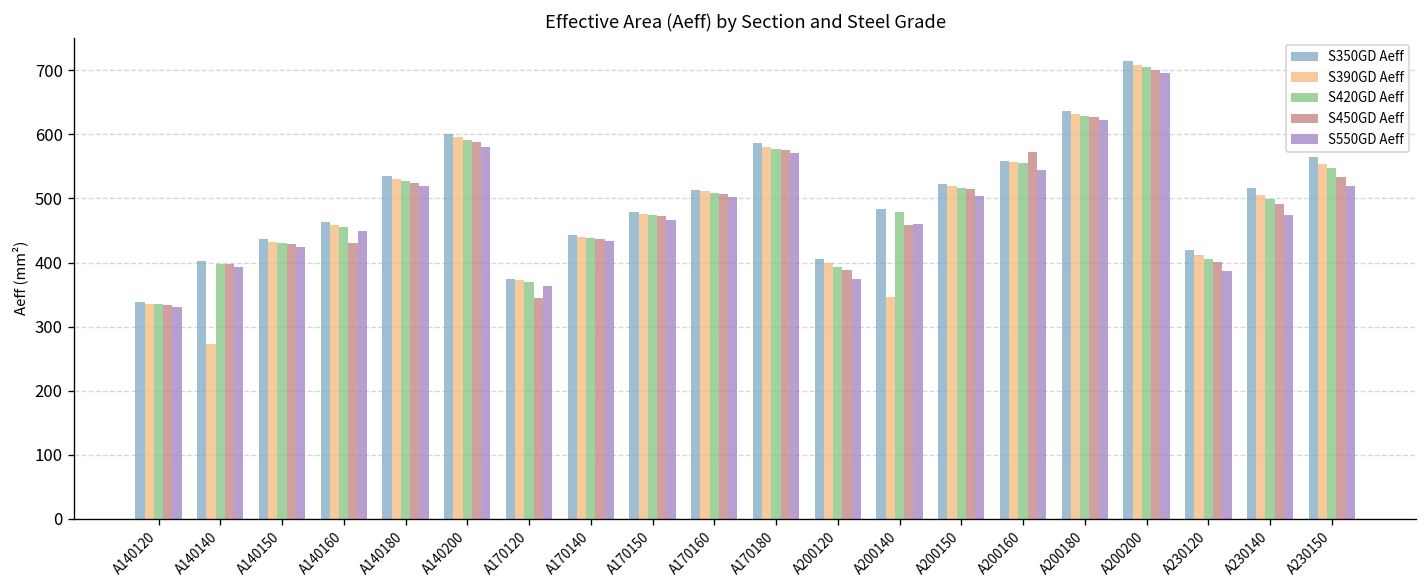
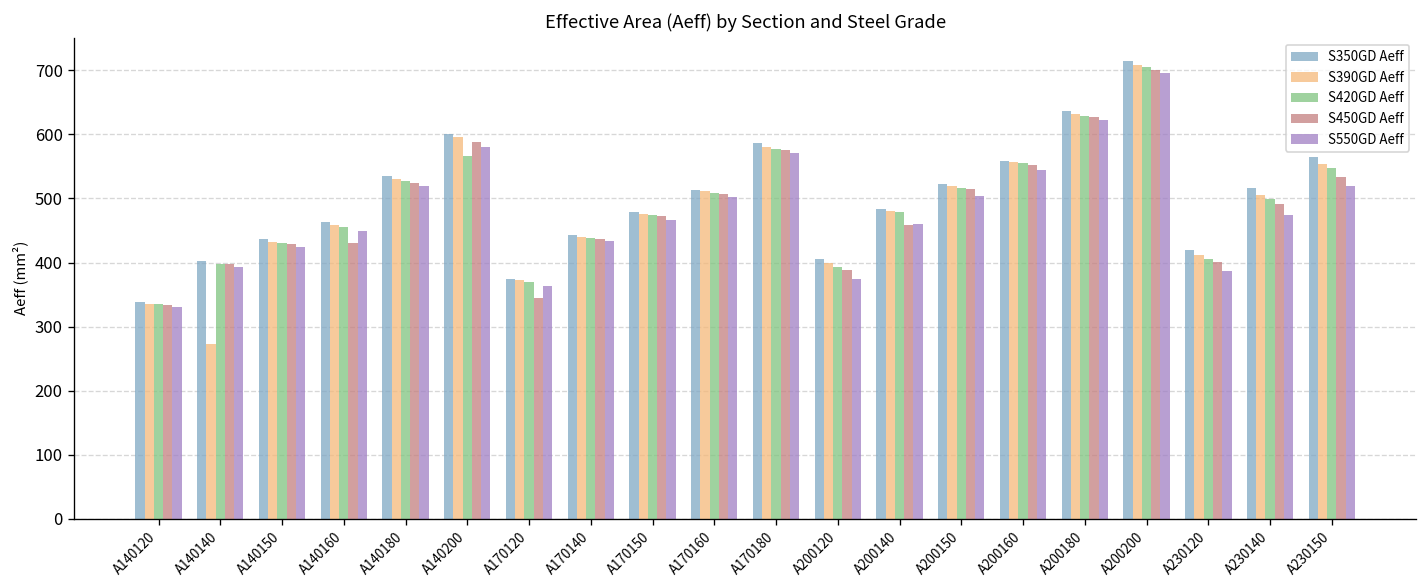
S420GD Aeff, A140200: 590 -> 570
S390GD Aeff, A200140: 350 -> 480
S450GD Aeff, A200160: 570 -> 550
